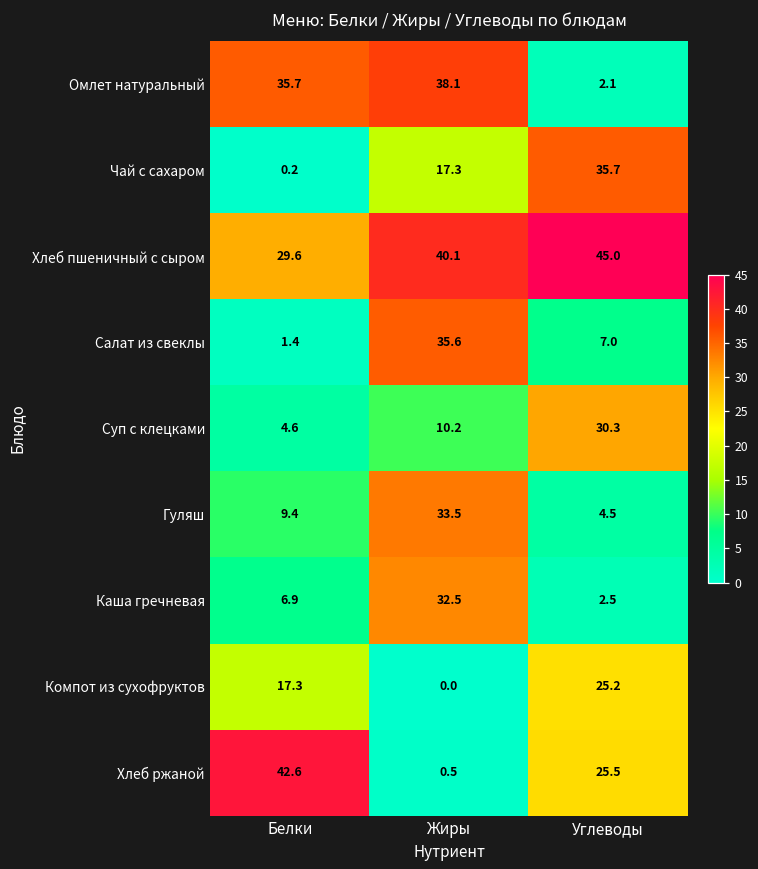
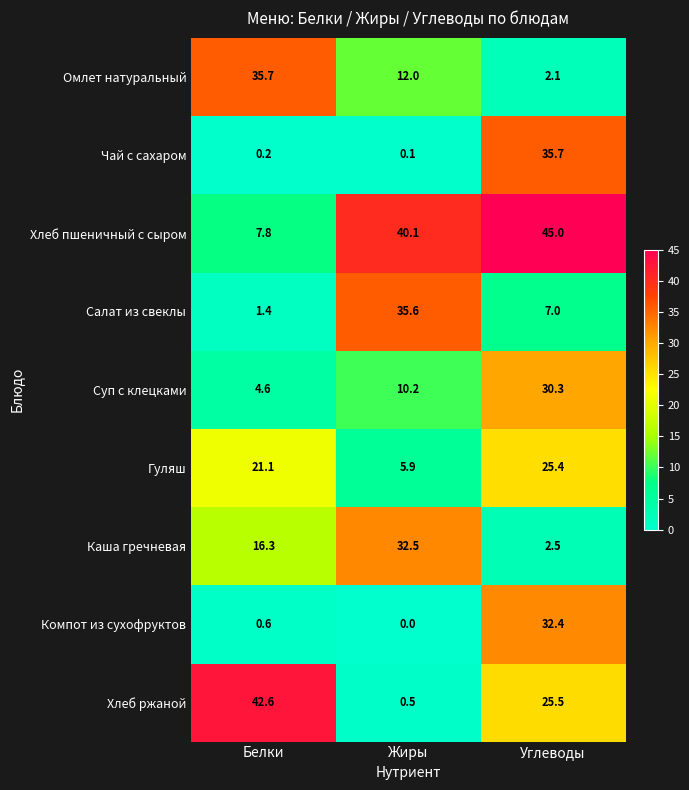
Омлет натуральный, Жиры: 38.1 -> 12.0
Чай с сахаром, Жиры: 17.3 -> 0.1
Хлеб пшеничный с сыром, Белки: 29.6 -> 7.8
Гуляш, Белки: 9.4 -> 21.1
Гуляш, Жиры: 33.5 -> 5.9
Гуляш, Углеводы: 4.5 -> 25.4
Каша гречневая, Белки: 6.9 -> 16.3
Компот из сухофруктов, Белки: 17.3 -> 0.6
Компот из сухофруктов, Углеводы: 25.2 -> 32.4
